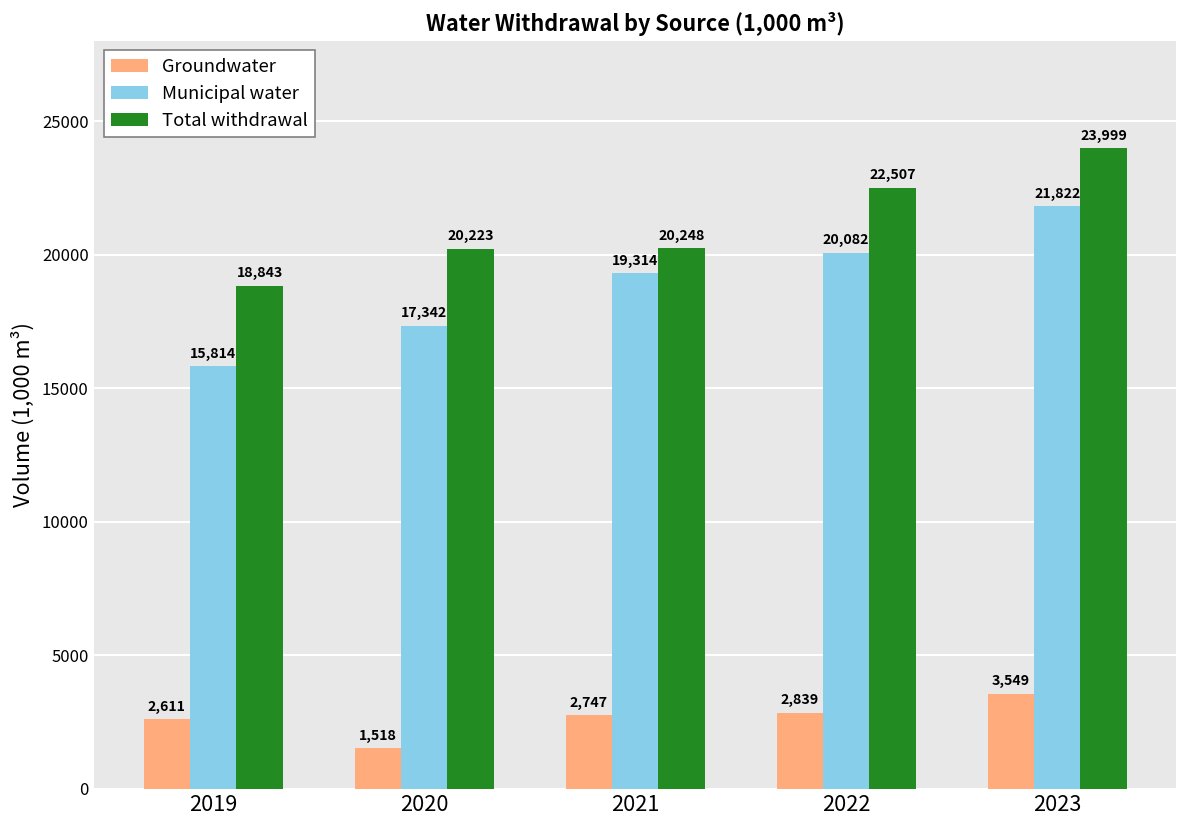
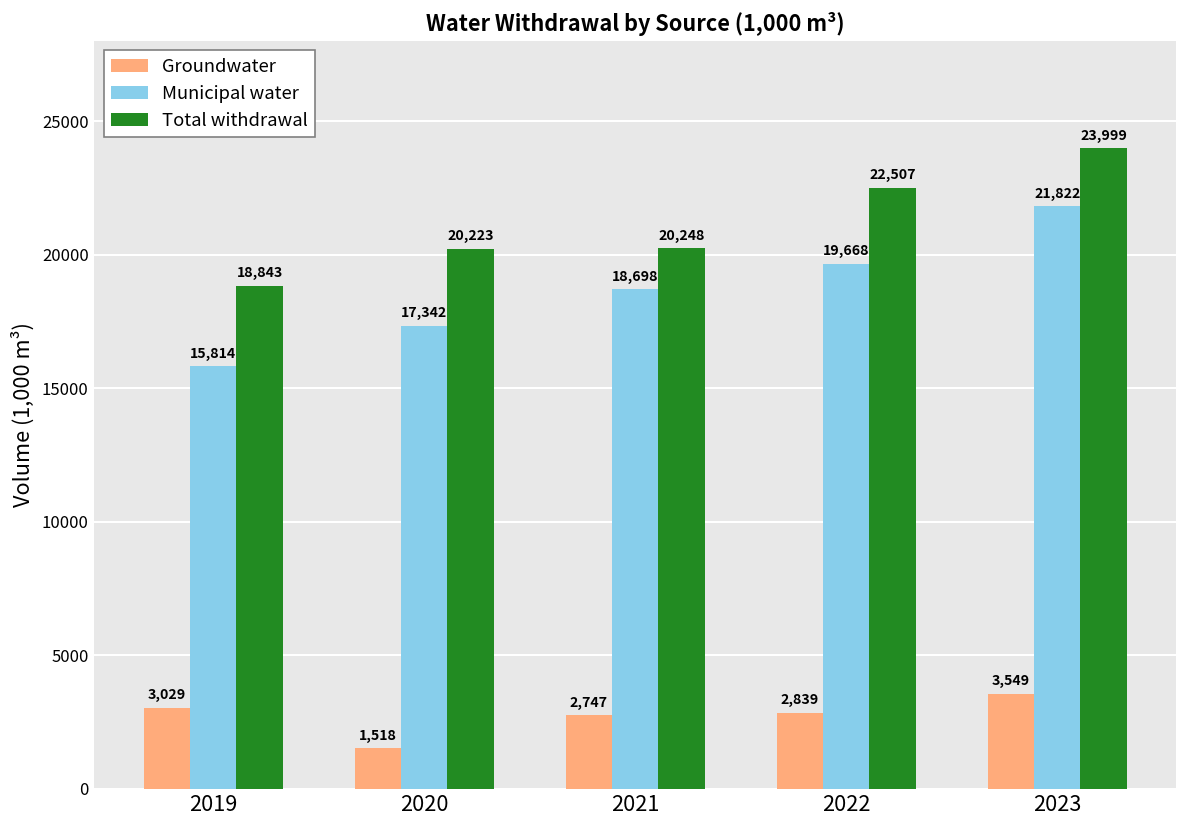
Groundwater, 2019: 2,611 -> 3,029
Municipal water, 2021: 19,314 -> 18,698
Municipal water, 2022: 20,082 -> 19,668
